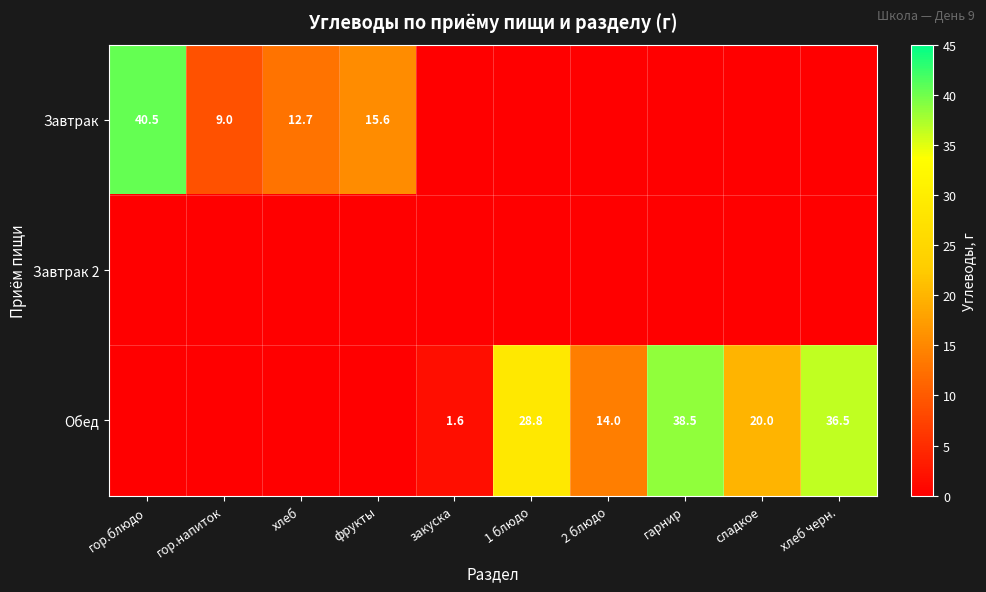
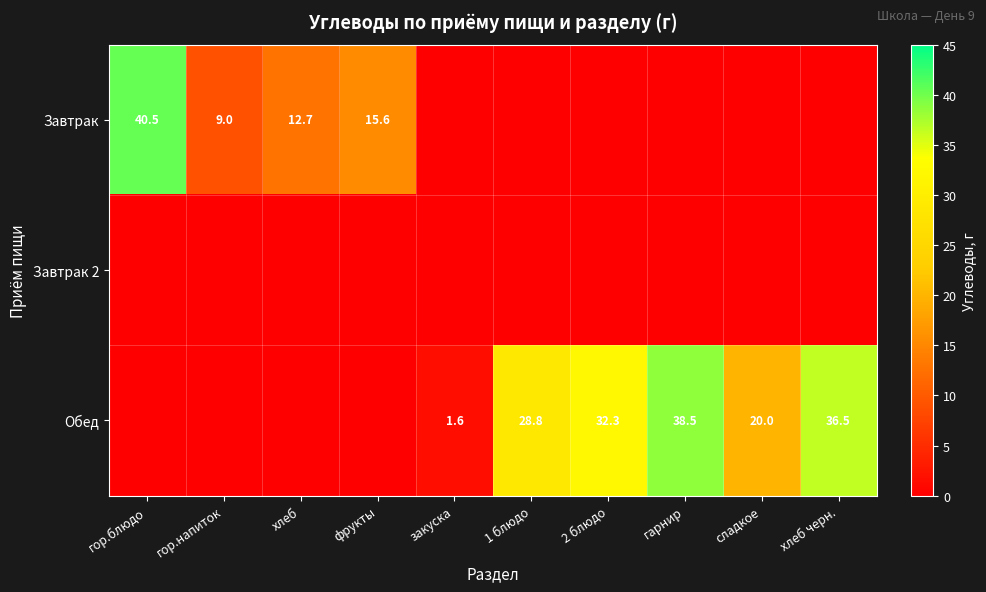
Обед, 2 блюдо: 14.0 -> 32.3
